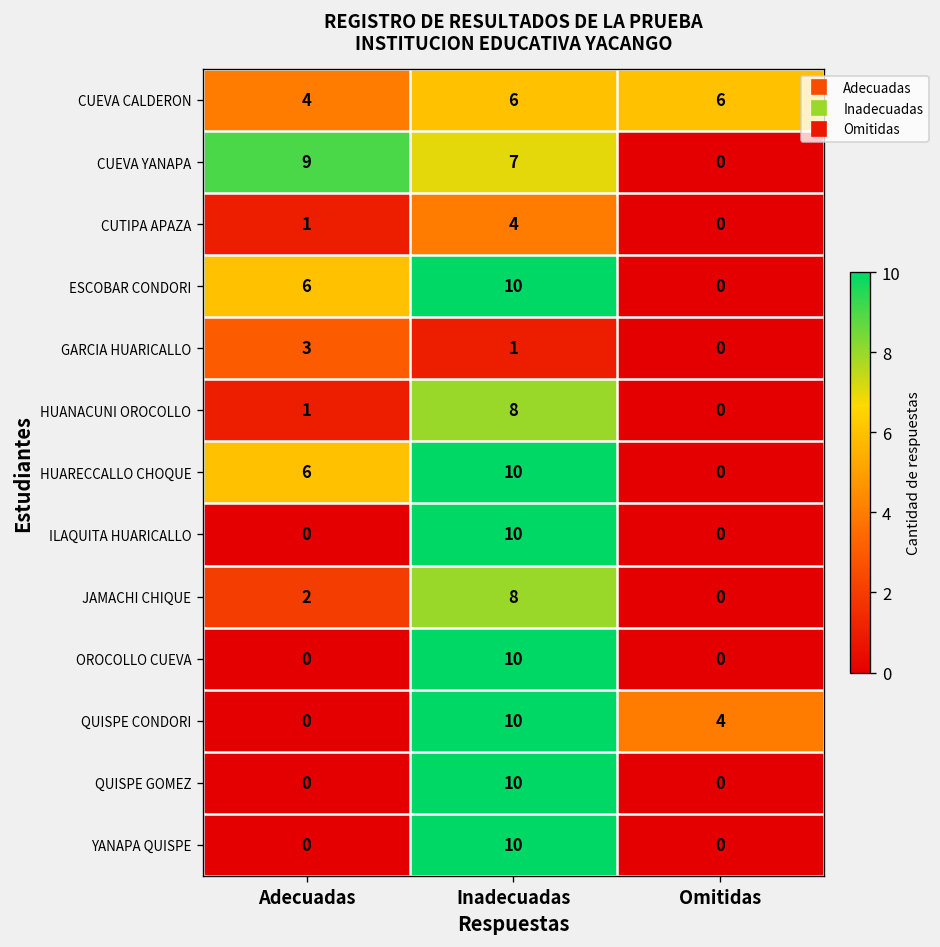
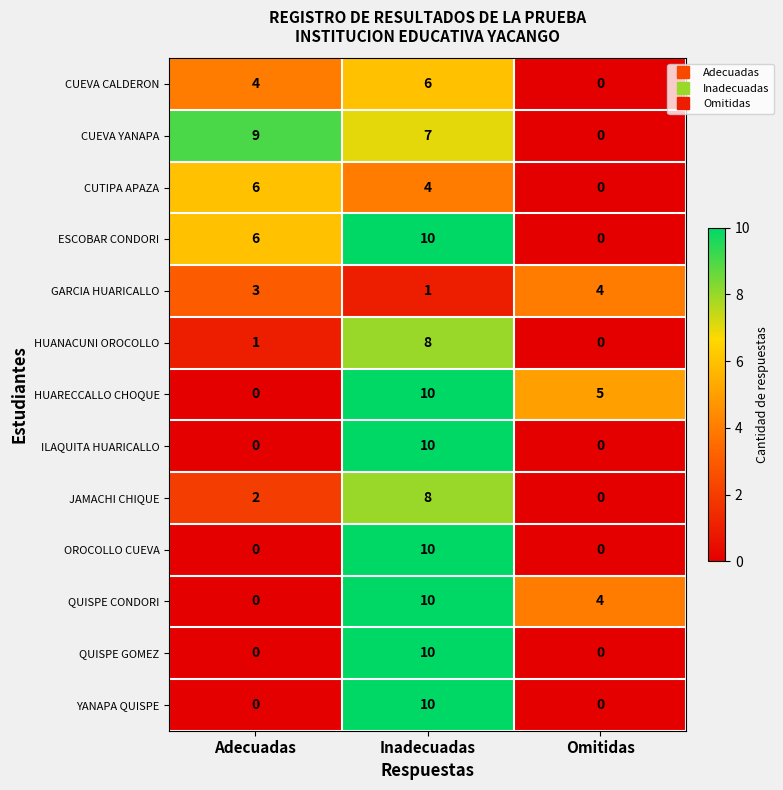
CUEVA CALDERON, Omitidas: 6 -> 0
CUTIPA APAZA, Adecuadas: 1 -> 6
GARCIA HUARICALLO, Omitidas: 0 -> 4
HUARECCALLO CHOQUE, Adecuadas: 6 -> 0
HUARECCALLO CHOQUE, Omitidas: 0 -> 5
